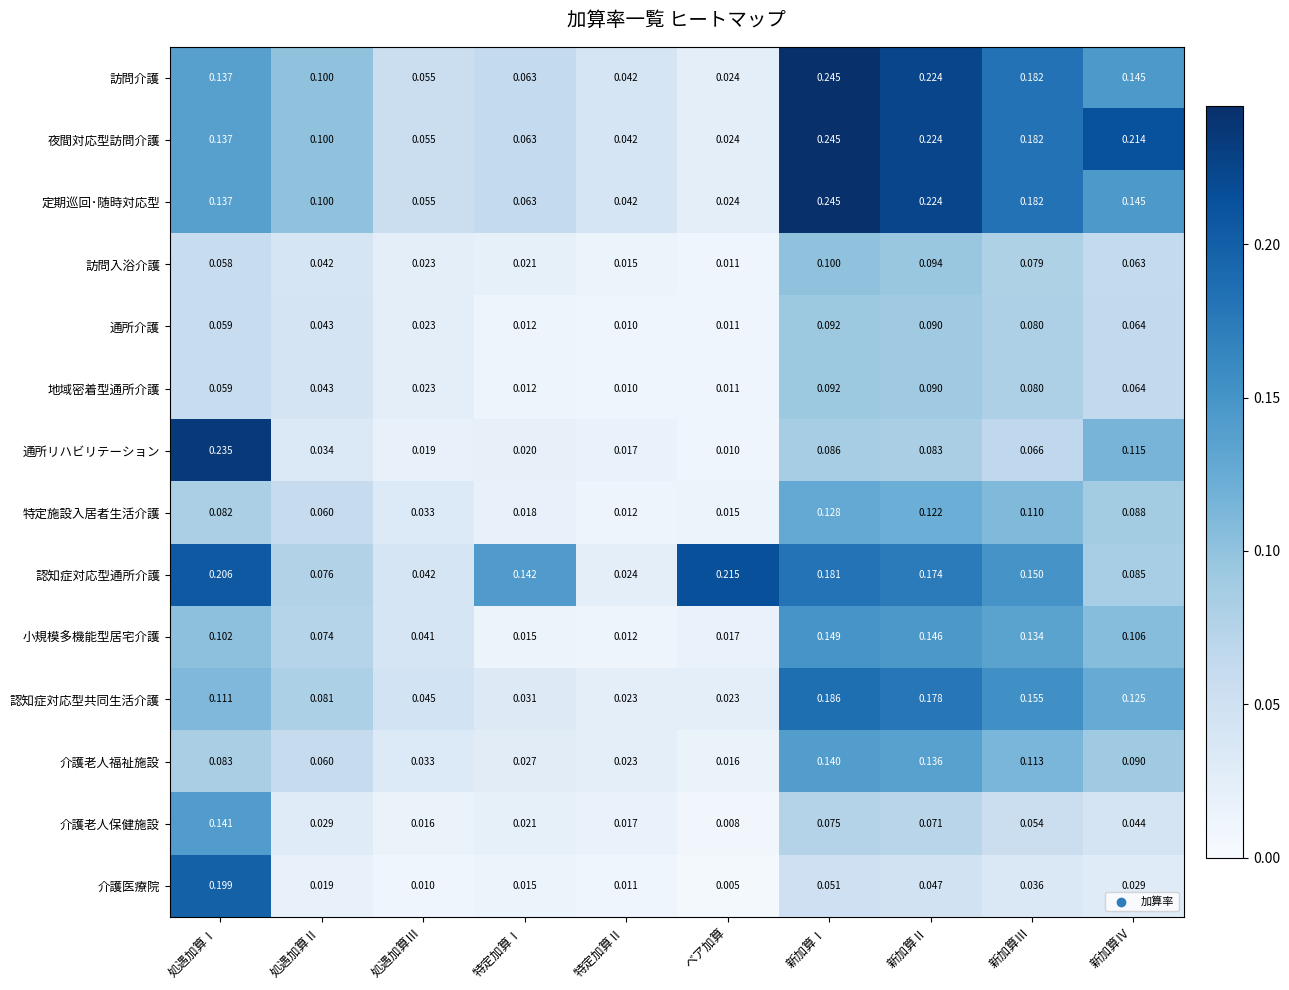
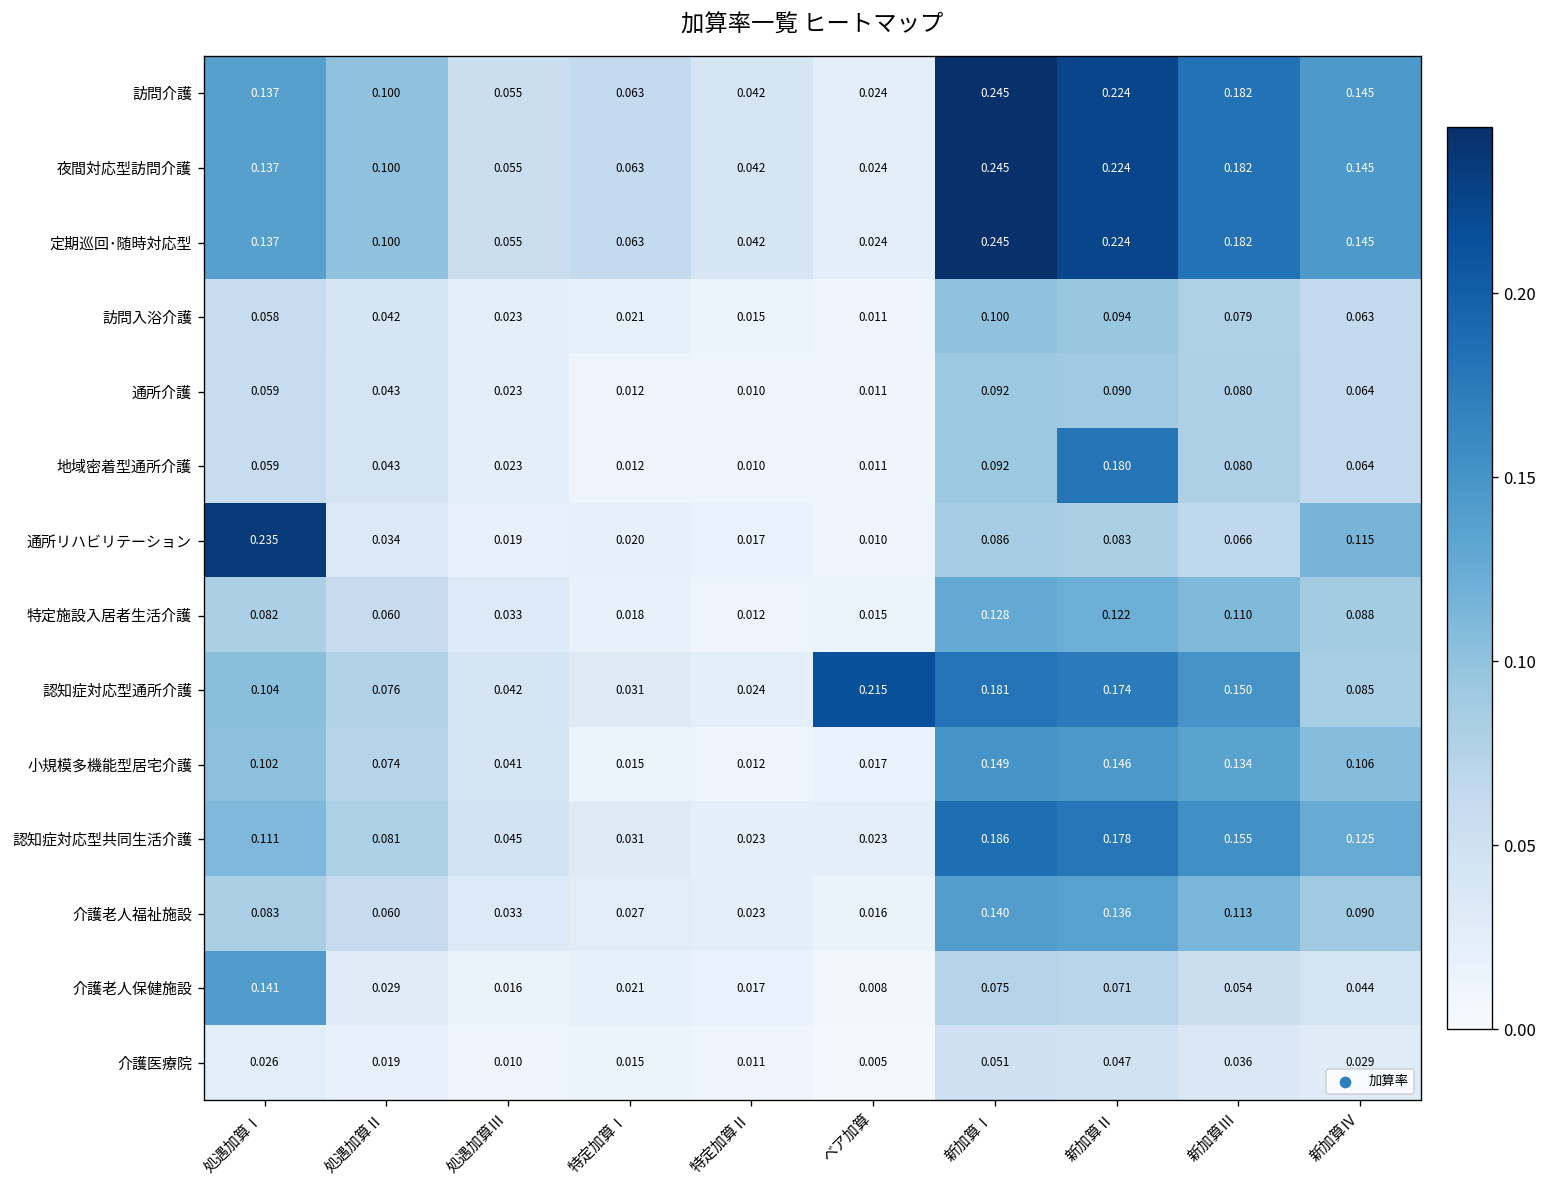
夜間対応型訪問介護, 新加算Ⅳ: 0.214 -> 0.145
地域密着型通所介護, 新加算Ⅱ: 0.090 -> 0.180
認知症対応型通所介護, 処遇加算Ⅰ: 0.206 -> 0.104
認知症対応型通所介護, 特定加算Ⅰ: 0.142 -> 0.031
介護医療院, 処遇加算Ⅰ: 0.199 -> 0.026
